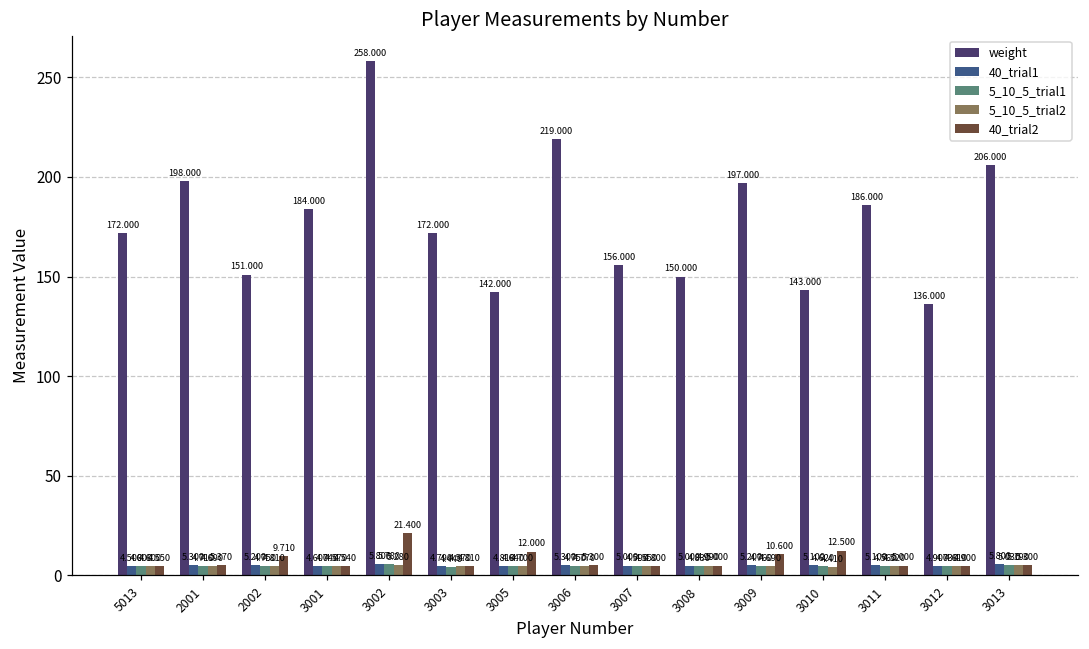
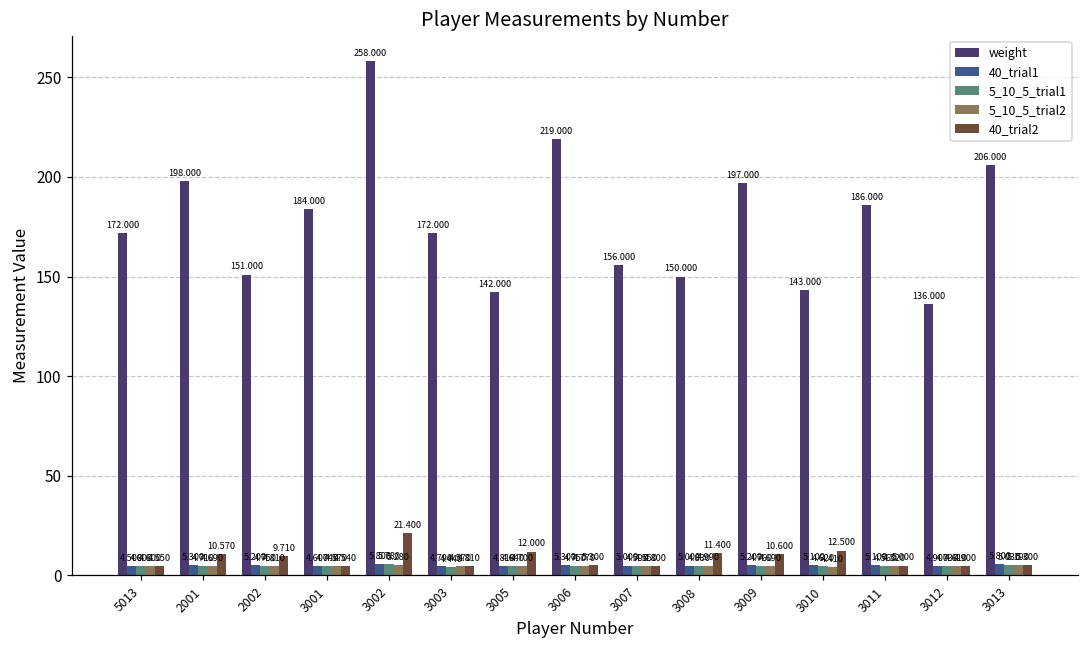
40_trial2, 2001: 5.370 -> 10.570
40_trial2, 3008: 5.000 -> 11.400
